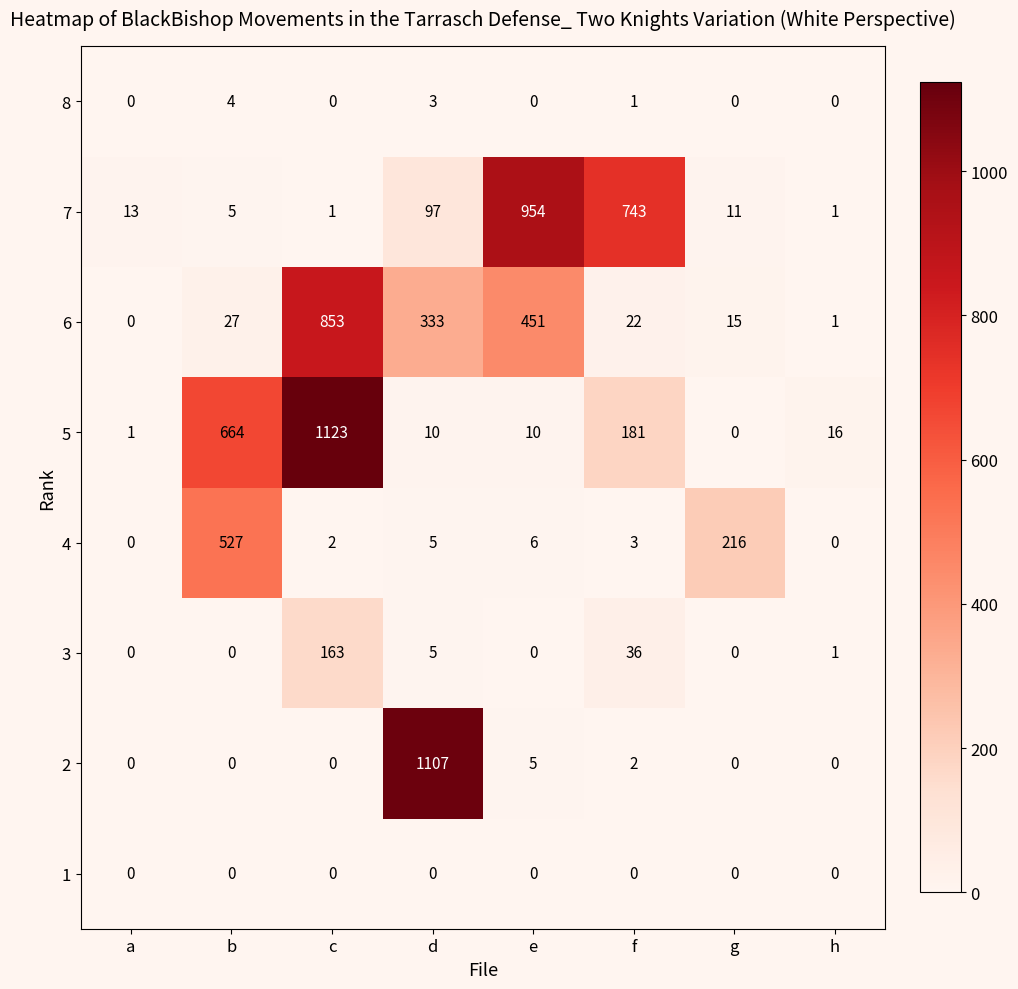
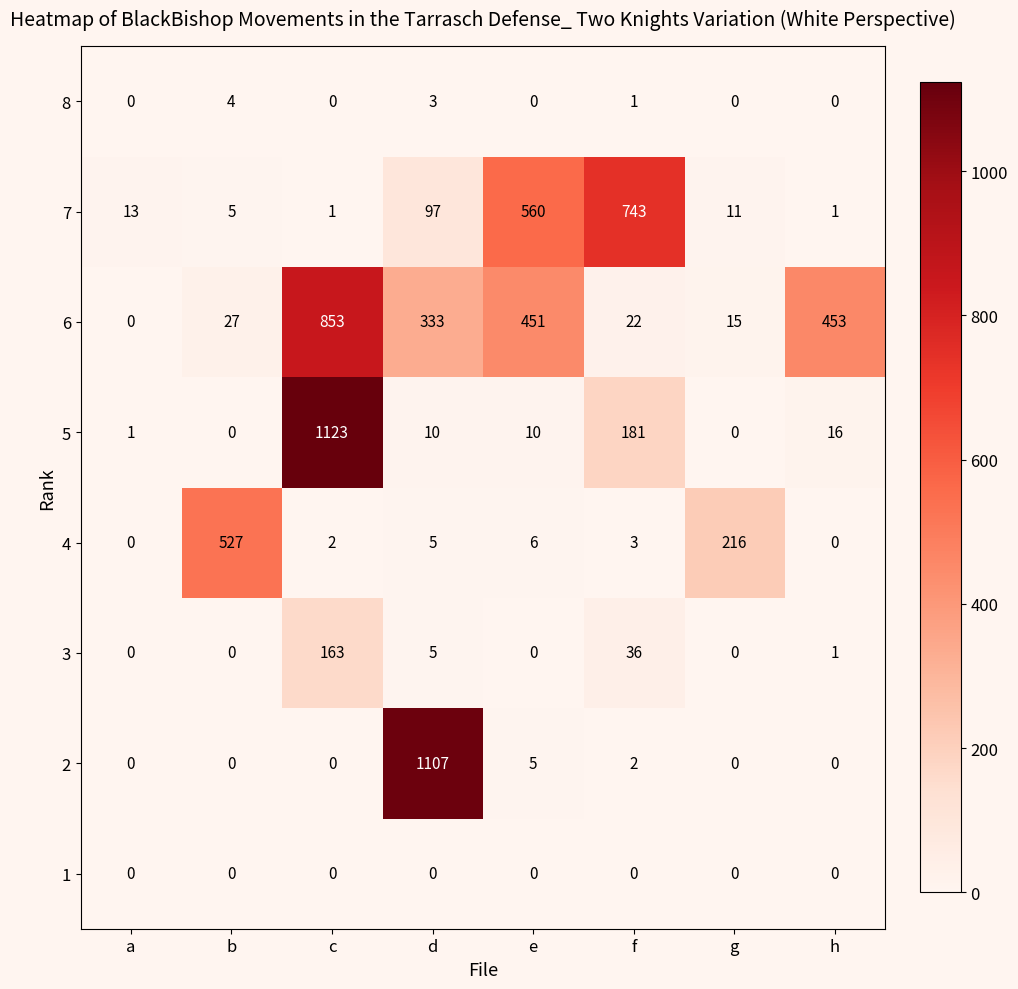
7, e: 954 -> 560
6, h: 1 -> 453
5, b: 664 -> 0
